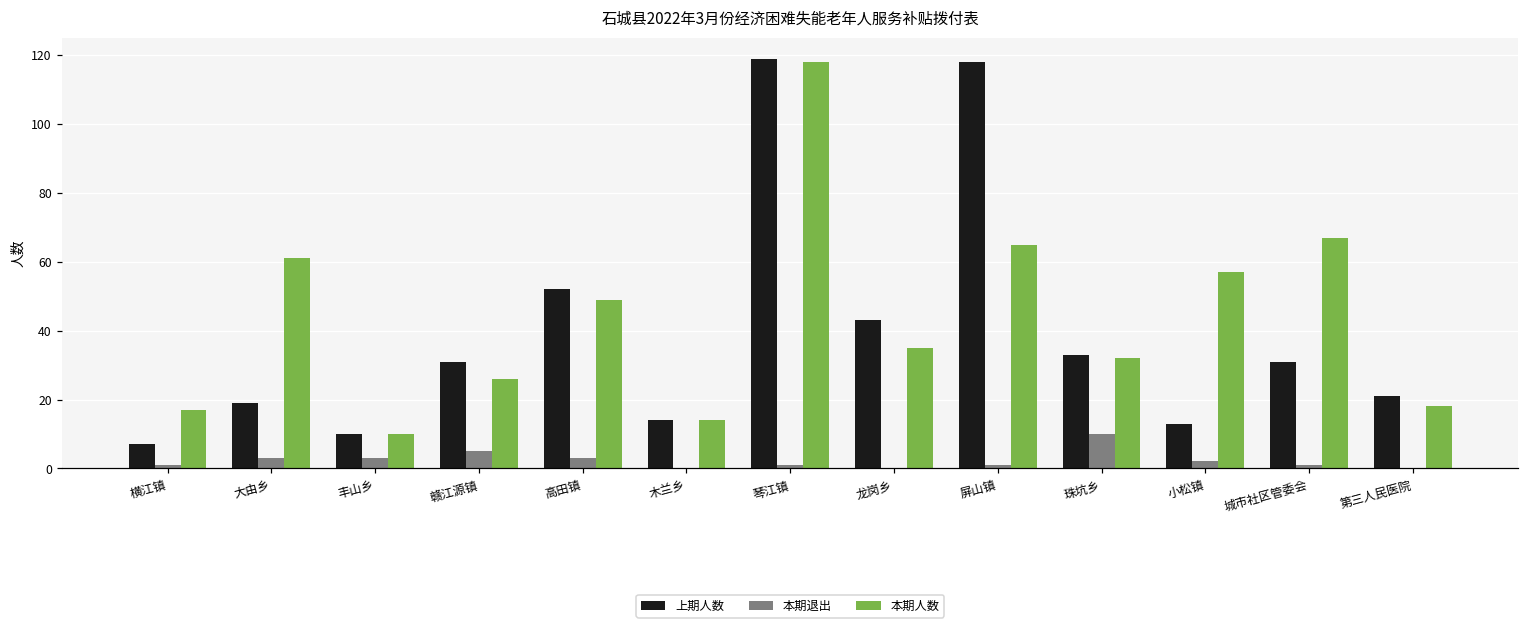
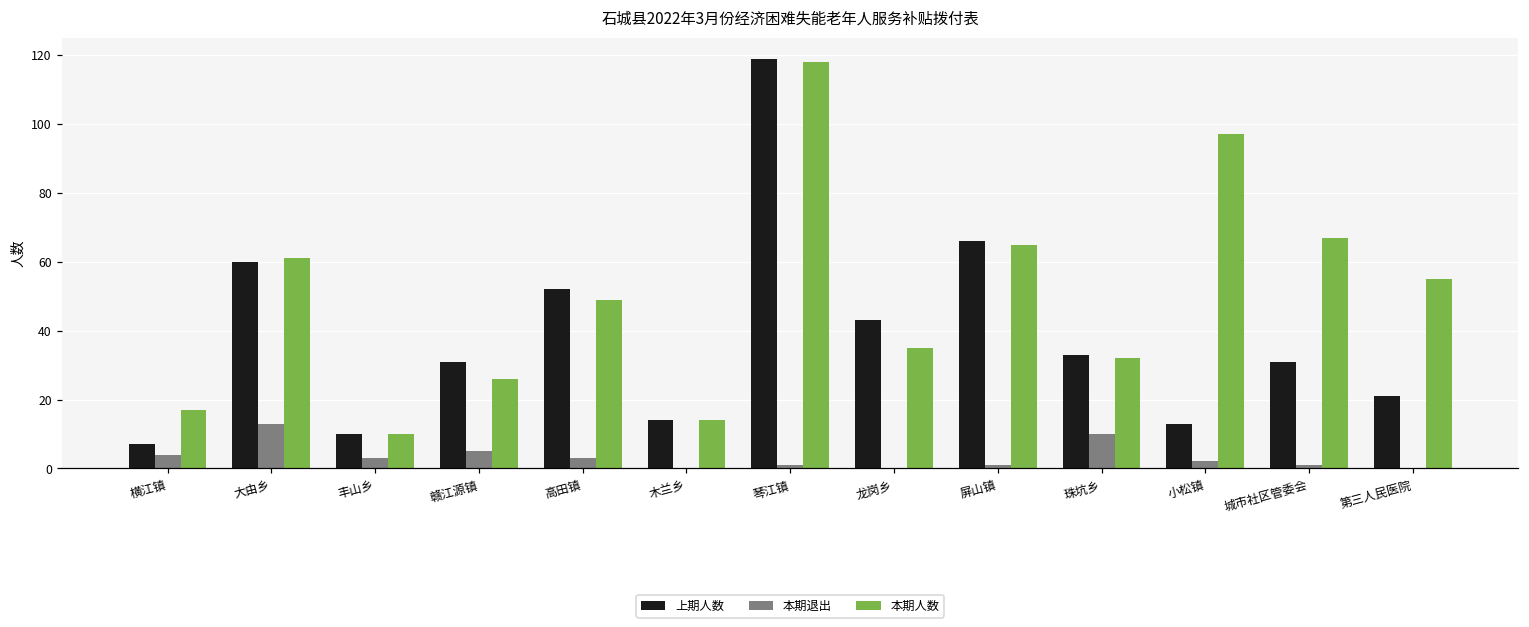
本期退出, 横江镇: 1 -> 4
上期人数, 大由乡: 19 -> 60
本期退出, 大由乡: 3 -> 13
上期人数, 屏山镇: 118 -> 66
本期人数, 小松镇: 57 -> 97
本期人数, 第三人民医院: 18 -> 55
